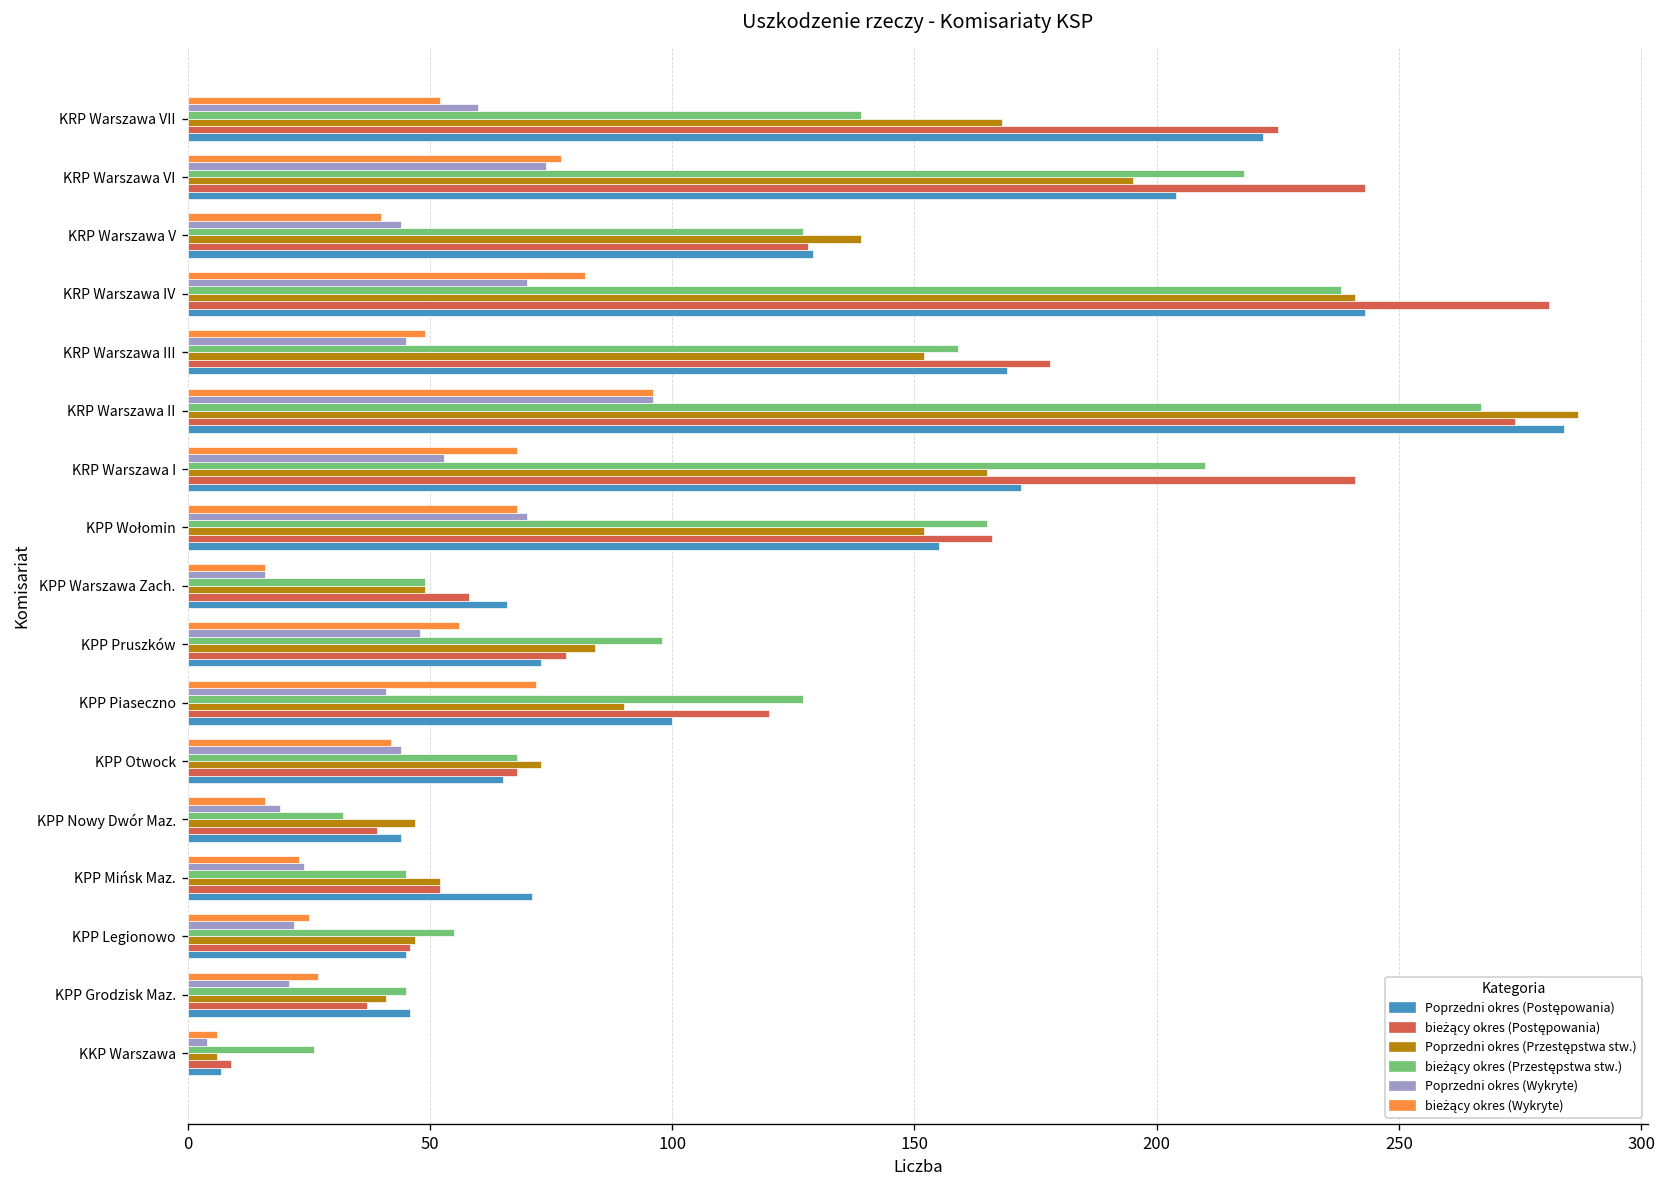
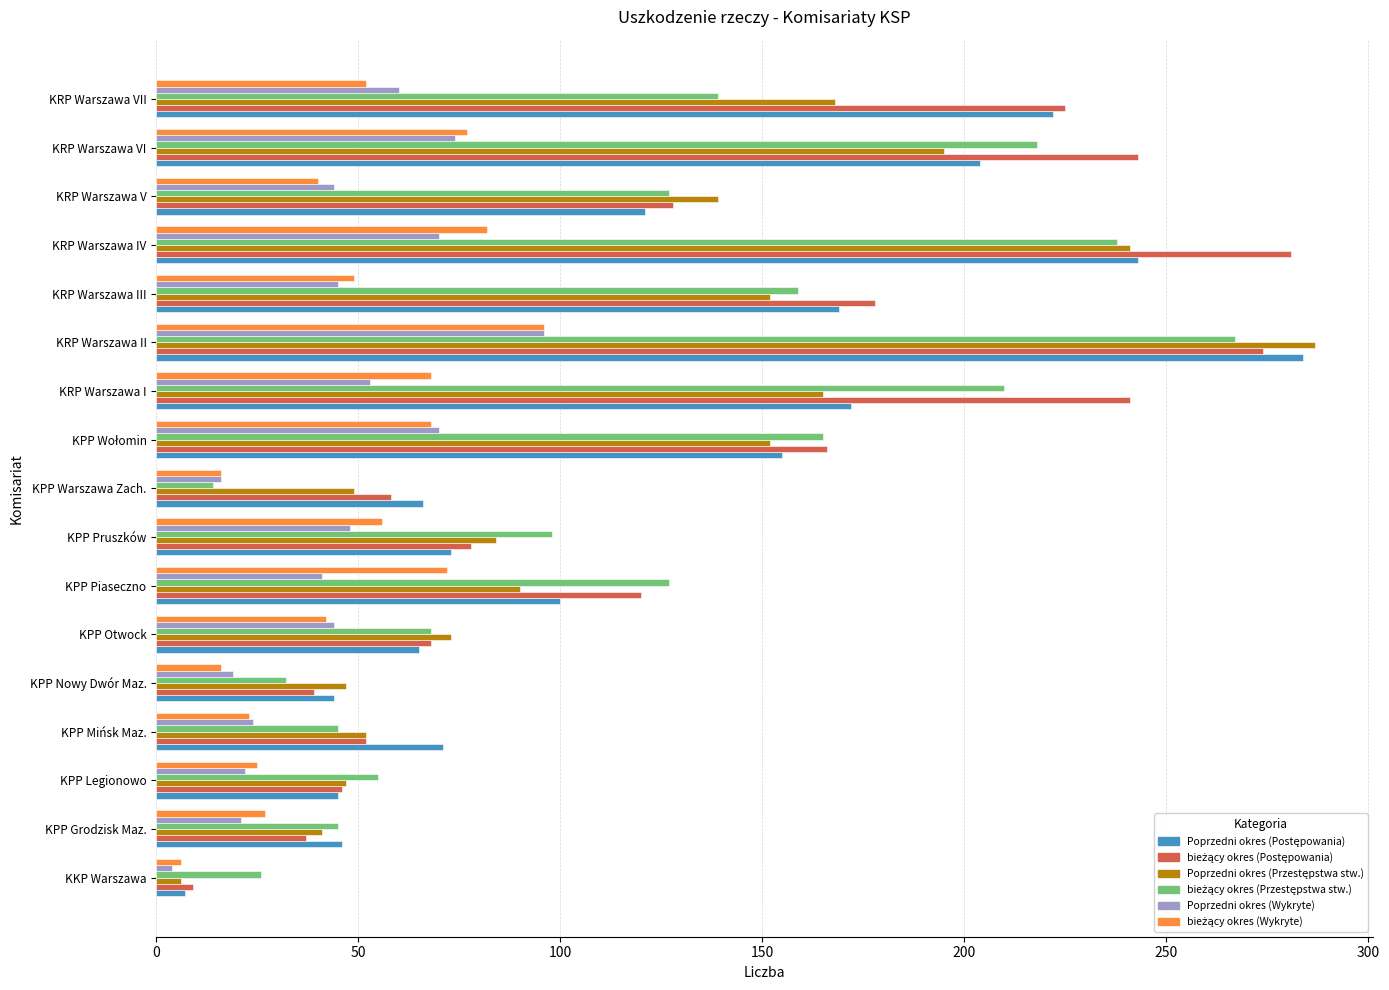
Poprzedni okres (Postępowania), KRP Warszawa V: 129 -> 121
bieżący okres (Przestępstwa stw.), KPP Warszawa Zach.: 49 -> 14
